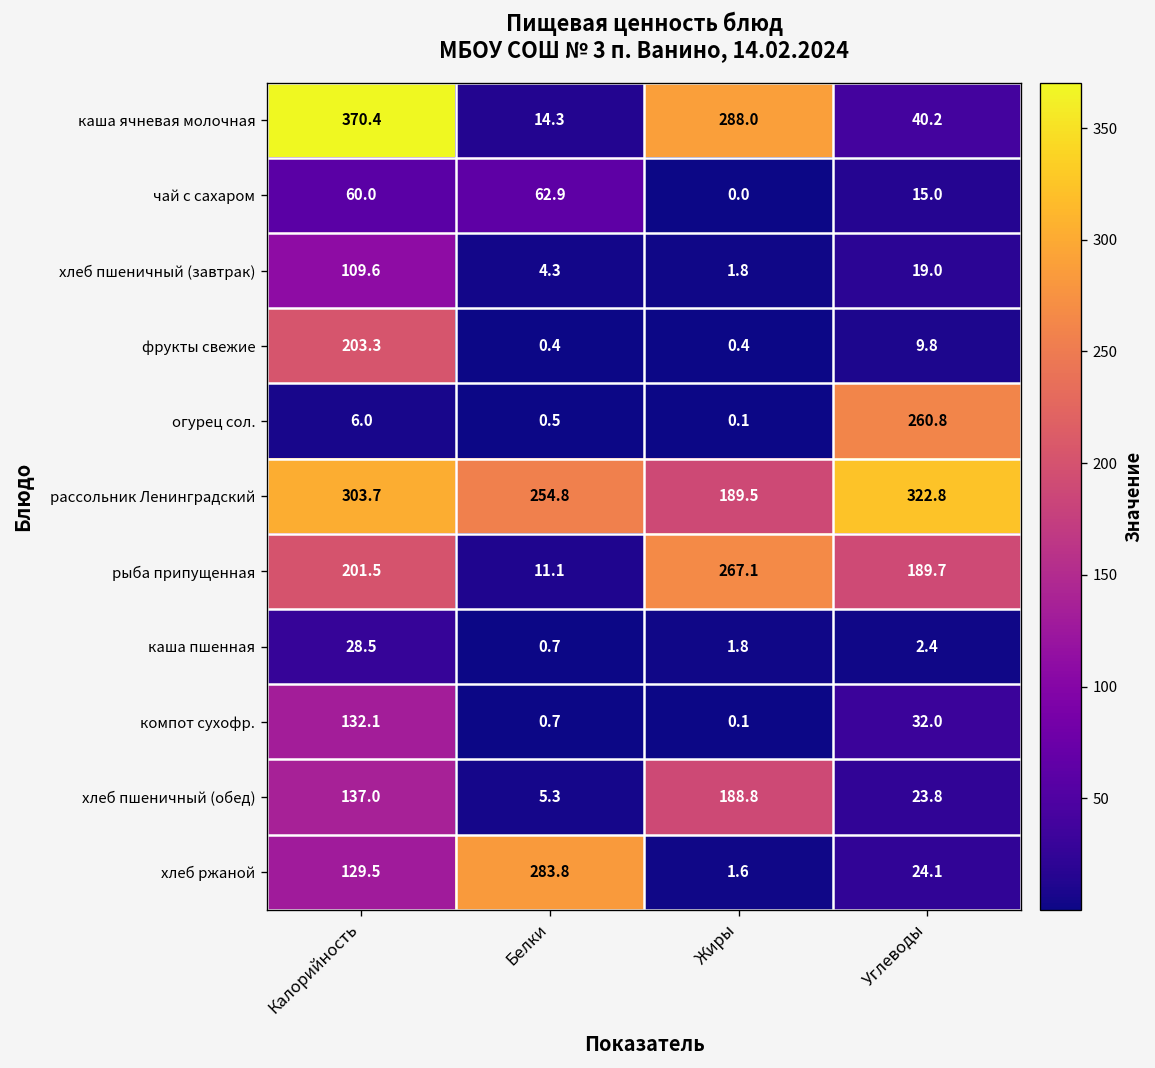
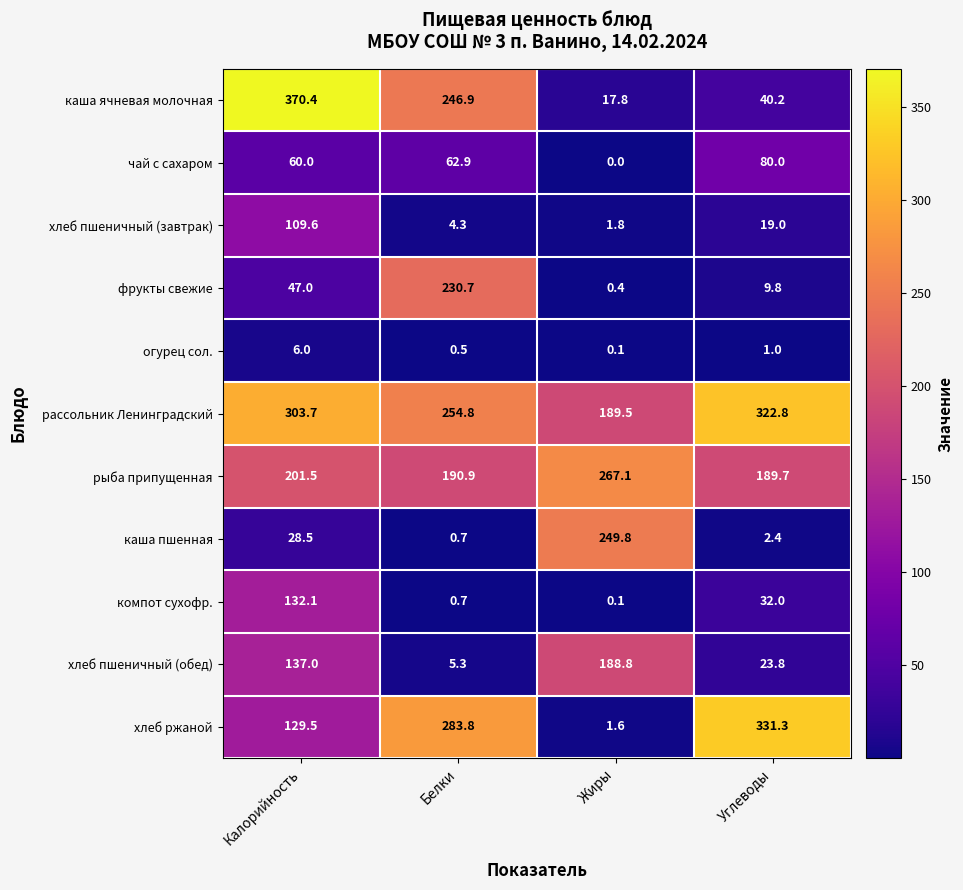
каша ячневая молочная, Белки: 14.3 -> 246.9
каша ячневая молочная, Жиры: 288.0 -> 17.8
чай с сахаром, Углеводы: 15.0 -> 80.0
фрукты свежие, Калорийность: 203.3 -> 47.0
фрукты свежие, Белки: 0.4 -> 230.7
огурец сол., Углеводы: 260.8 -> 1.0
рыба припущенная, Белки: 11.1 -> 190.9
каша пшенная, Жиры: 1.8 -> 249.8
хлеб ржаной, Углеводы: 24.1 -> 331.3
